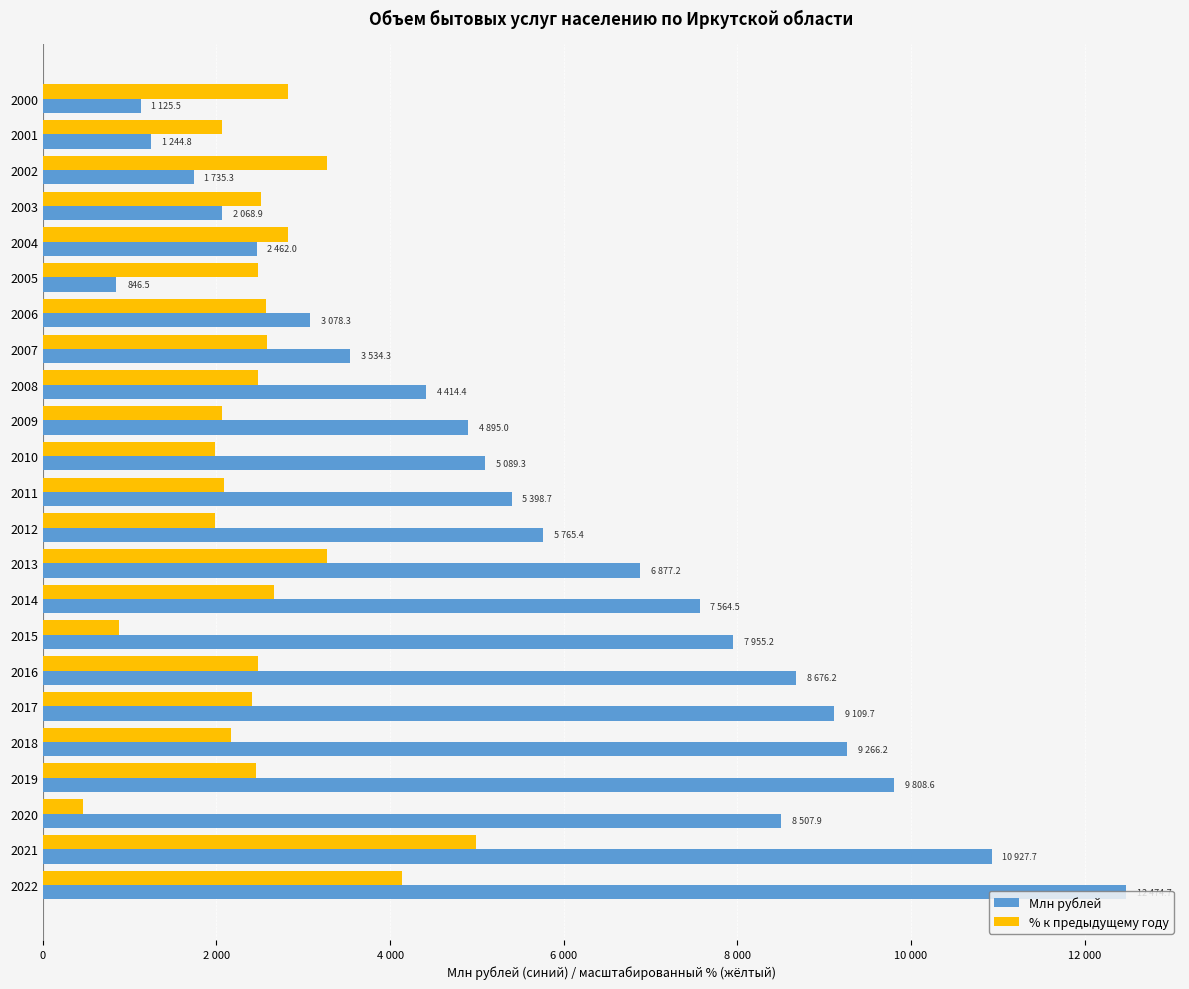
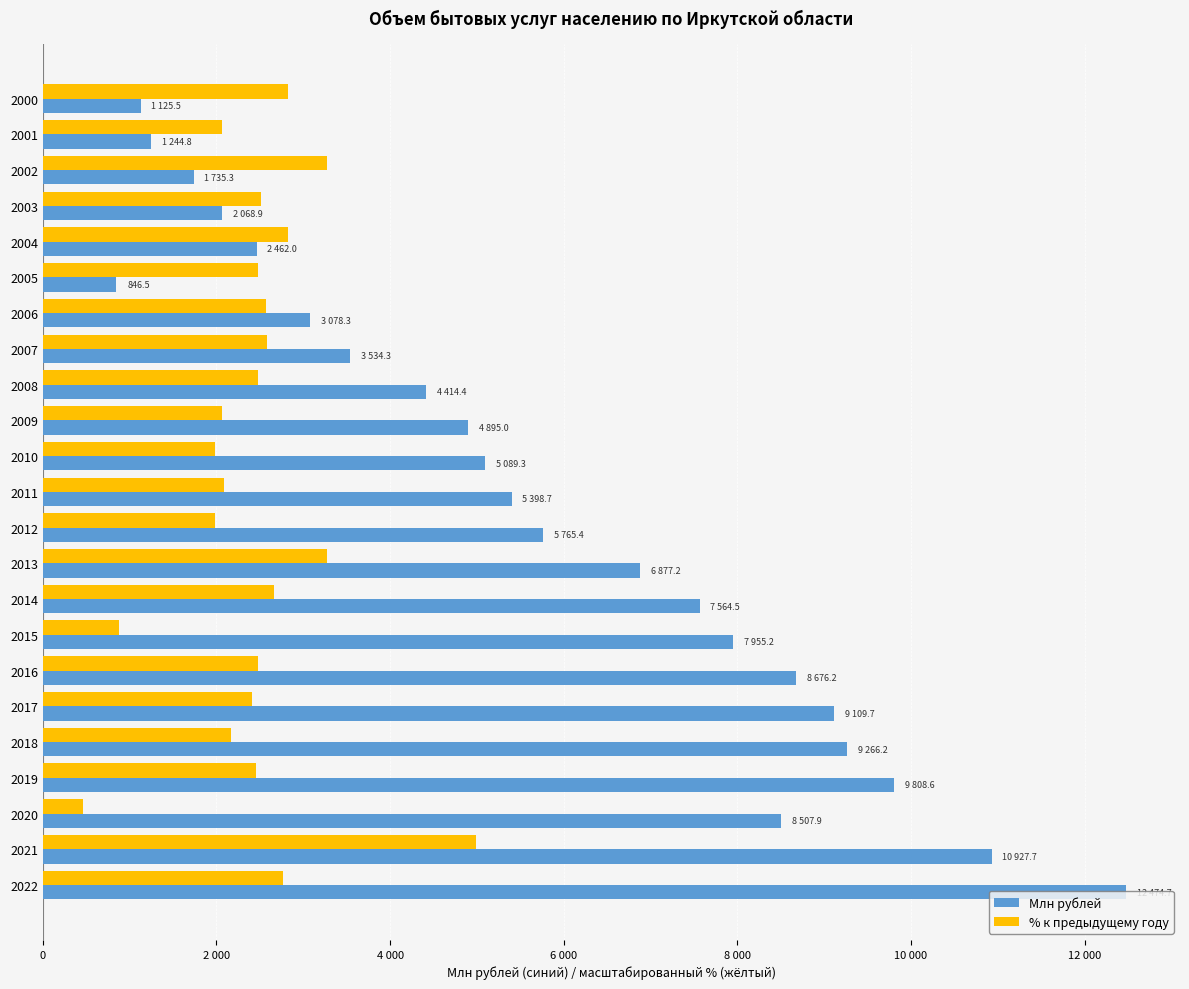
% к предыдущему году, 2022: 4100 -> 2800
